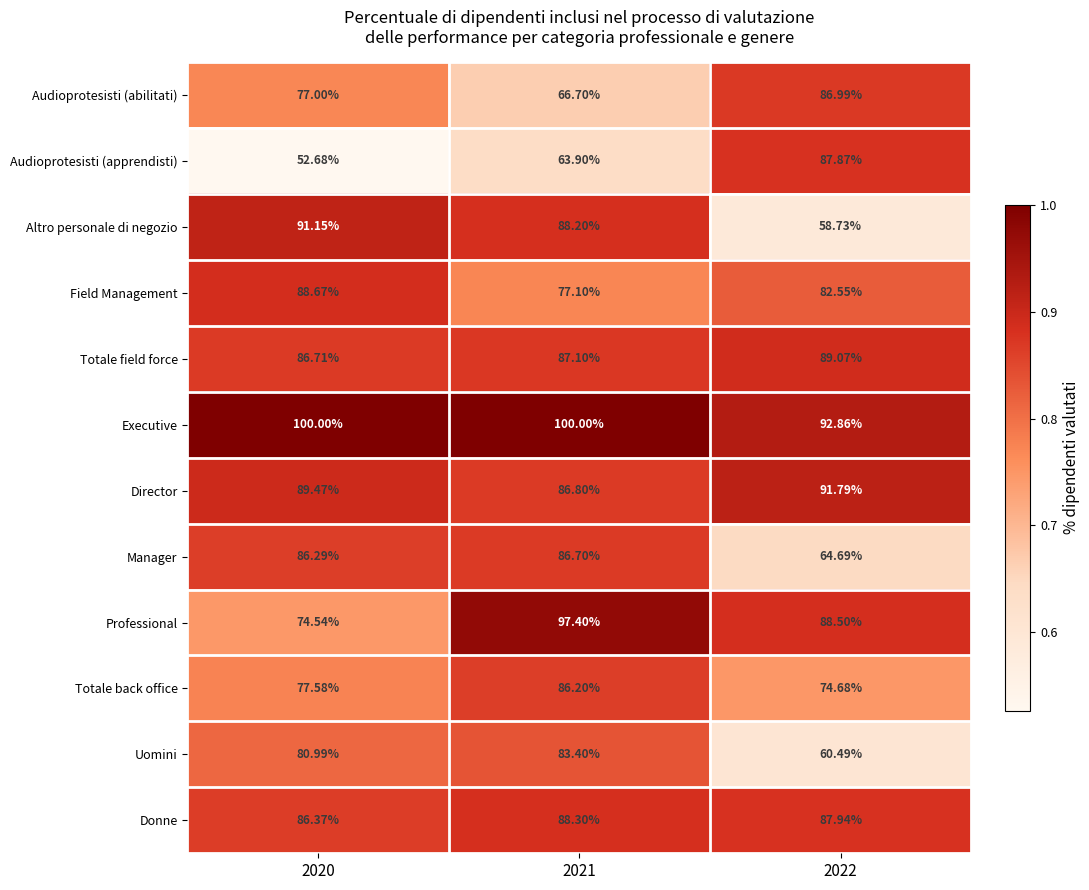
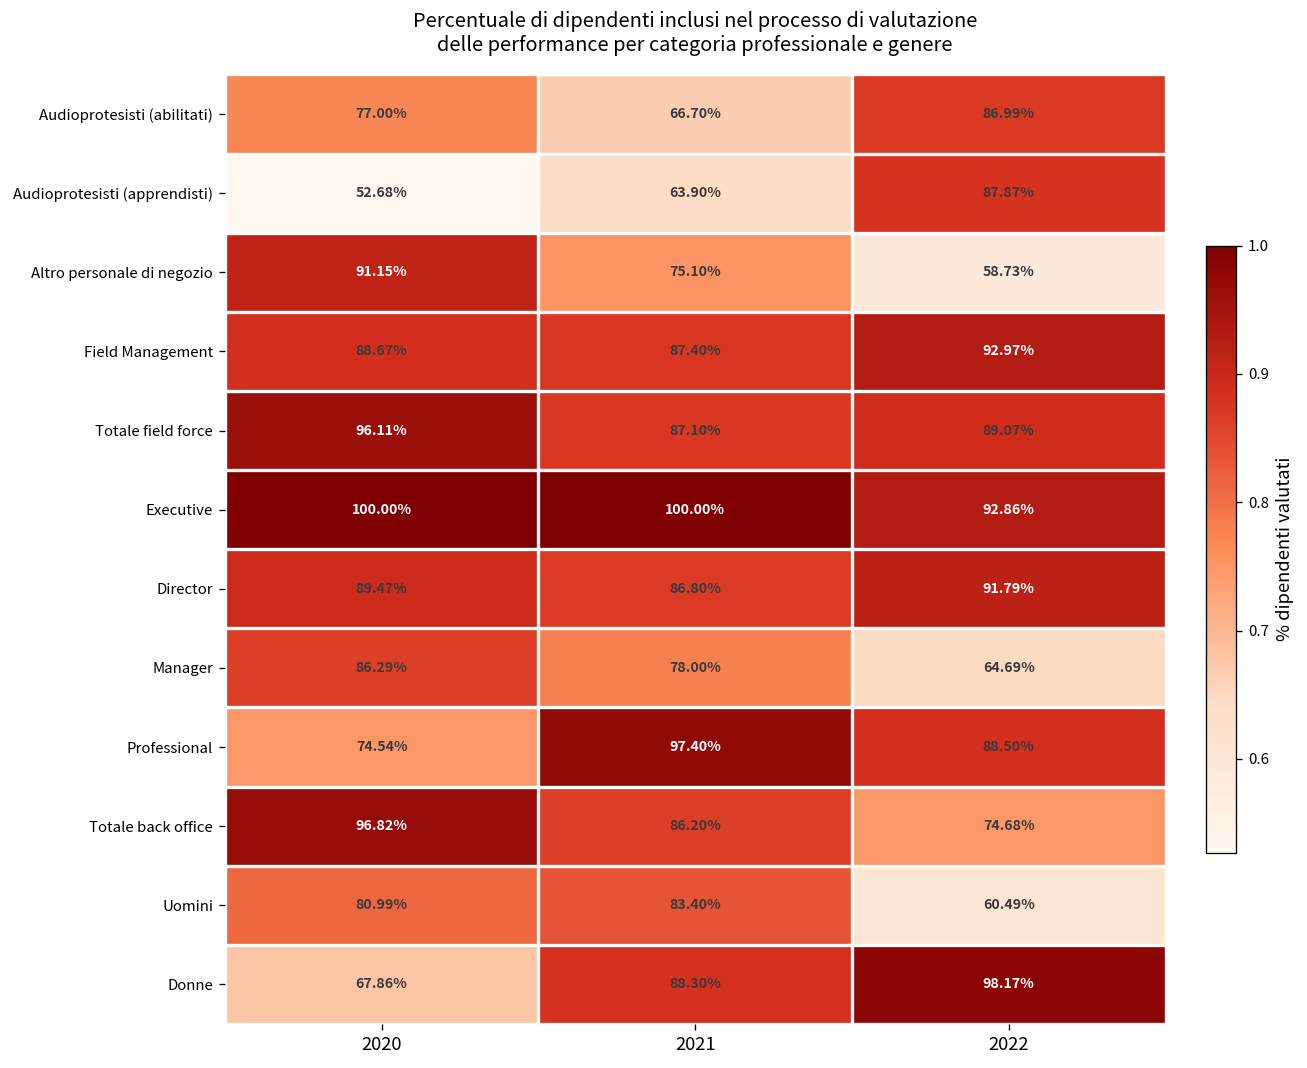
Altro personale di negozio, 2021: 88.20% -> 75.10%
Field Management, 2021: 77.10% -> 87.40%
Field Management, 2022: 82.55% -> 92.97%
Totale field force, 2020: 86.71% -> 96.11%
Manager, 2021: 86.70% -> 78.00%
Totale back office, 2020: 77.58% -> 96.82%
Donne, 2020: 86.37% -> 67.86%
Donne, 2022: 87.94% -> 98.17%
